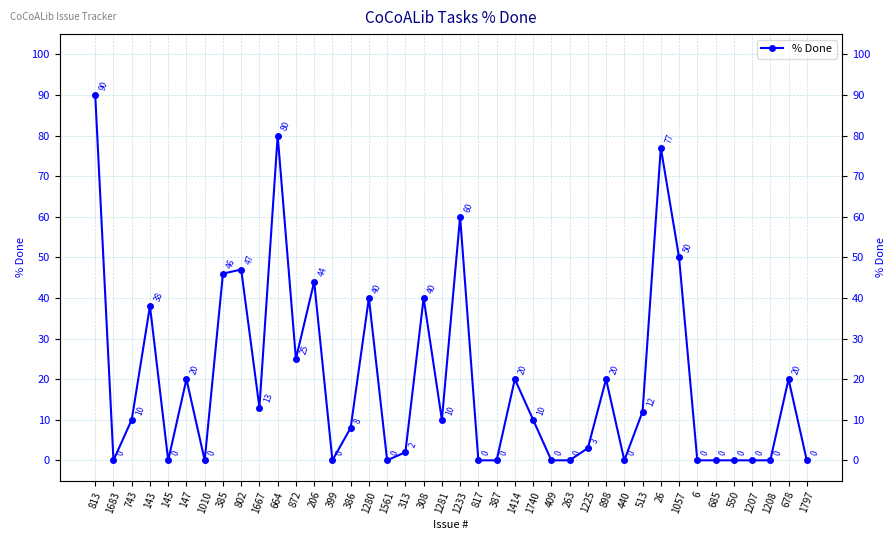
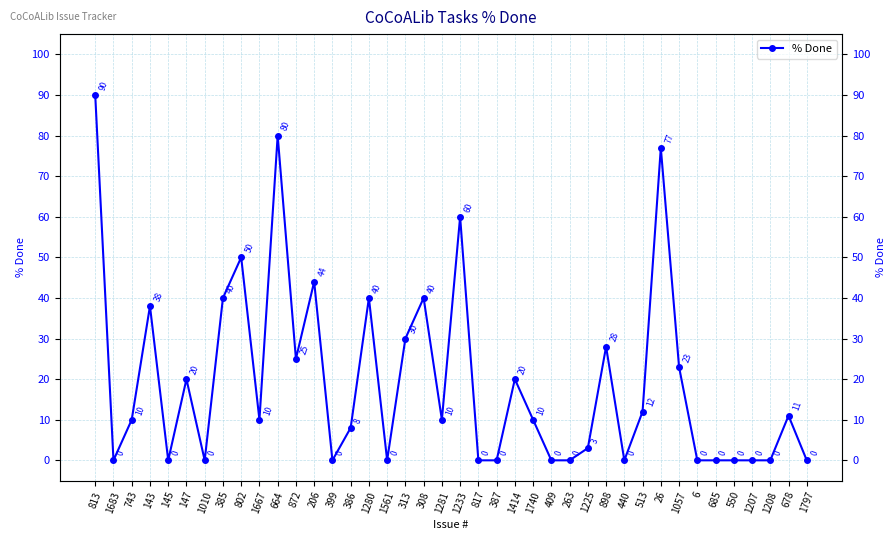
385: 46 -> 40
802: 47 -> 50
1667: 13 -> 10
313: 2 -> 30
898: 20 -> 28
1057: 50 -> 23
678: 20 -> 11
